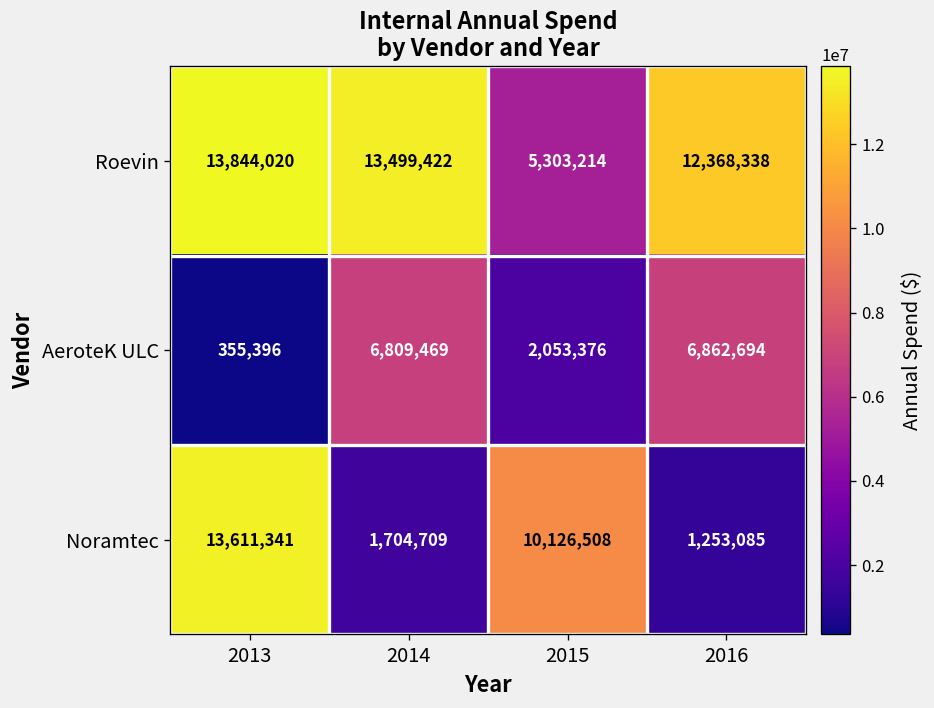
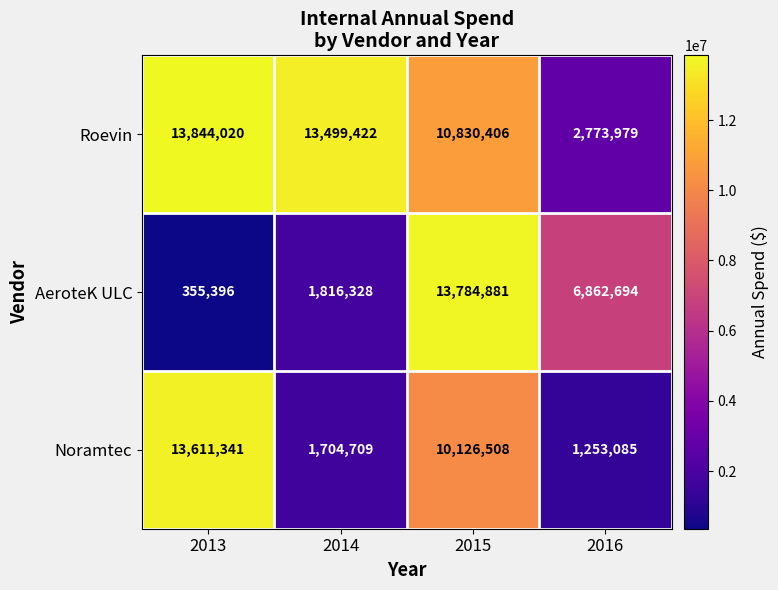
Roevin, 2015: 5,303,214 -> 10,830,406
Roevin, 2016: 12,368,338 -> 2,773,979
AeroteK ULC, 2014: 6,809,469 -> 1,816,328
AeroteK ULC, 2015: 2,053,376 -> 13,784,881
